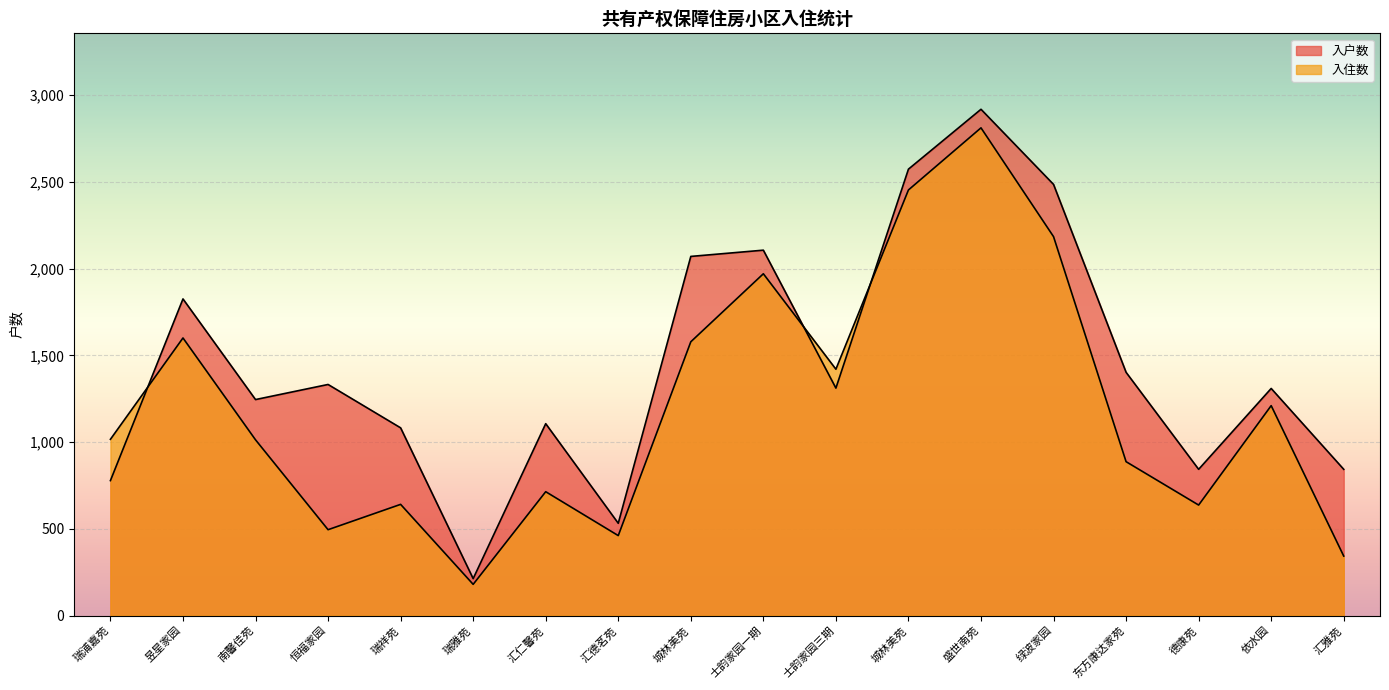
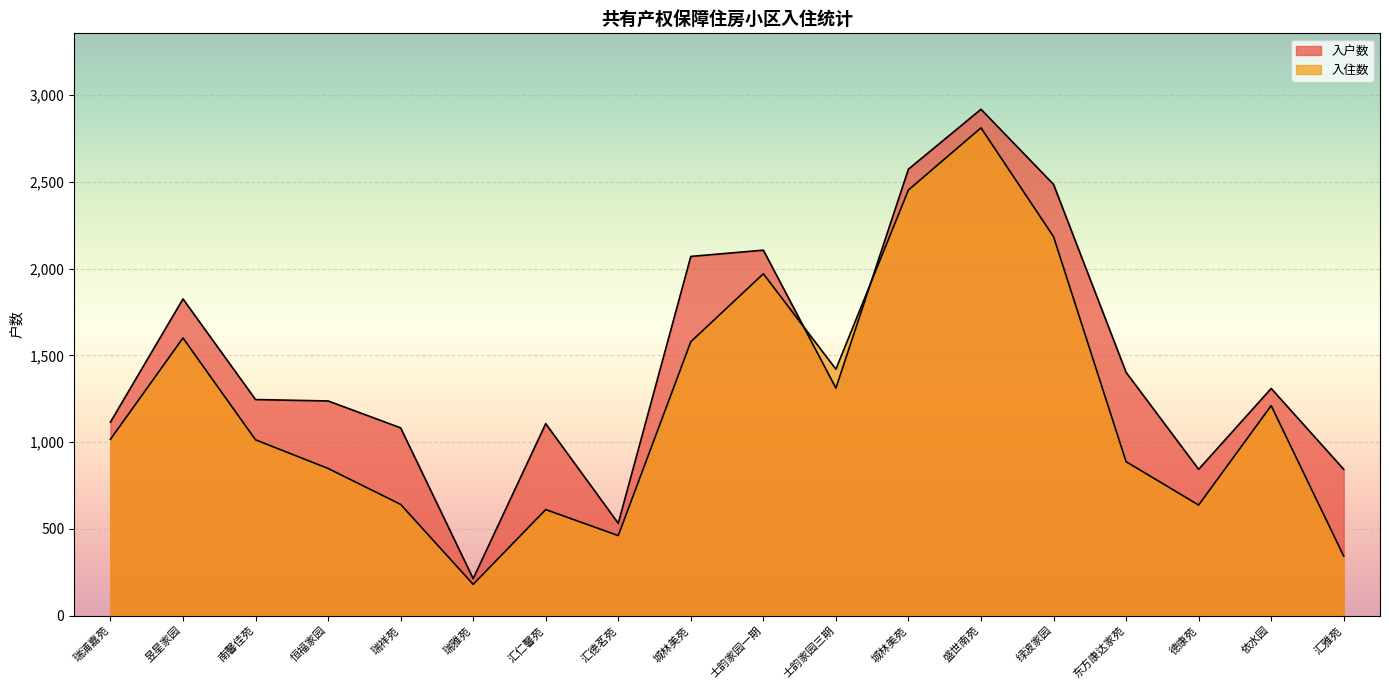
入户数, 瑞浦嘉苑: 780 -> 1,120
入户数, 恒福家园: 1,330 -> 1,240
入住数, 恒福家园: 500 -> 850
入住数, 汇仁馨苑: 710 -> 610
